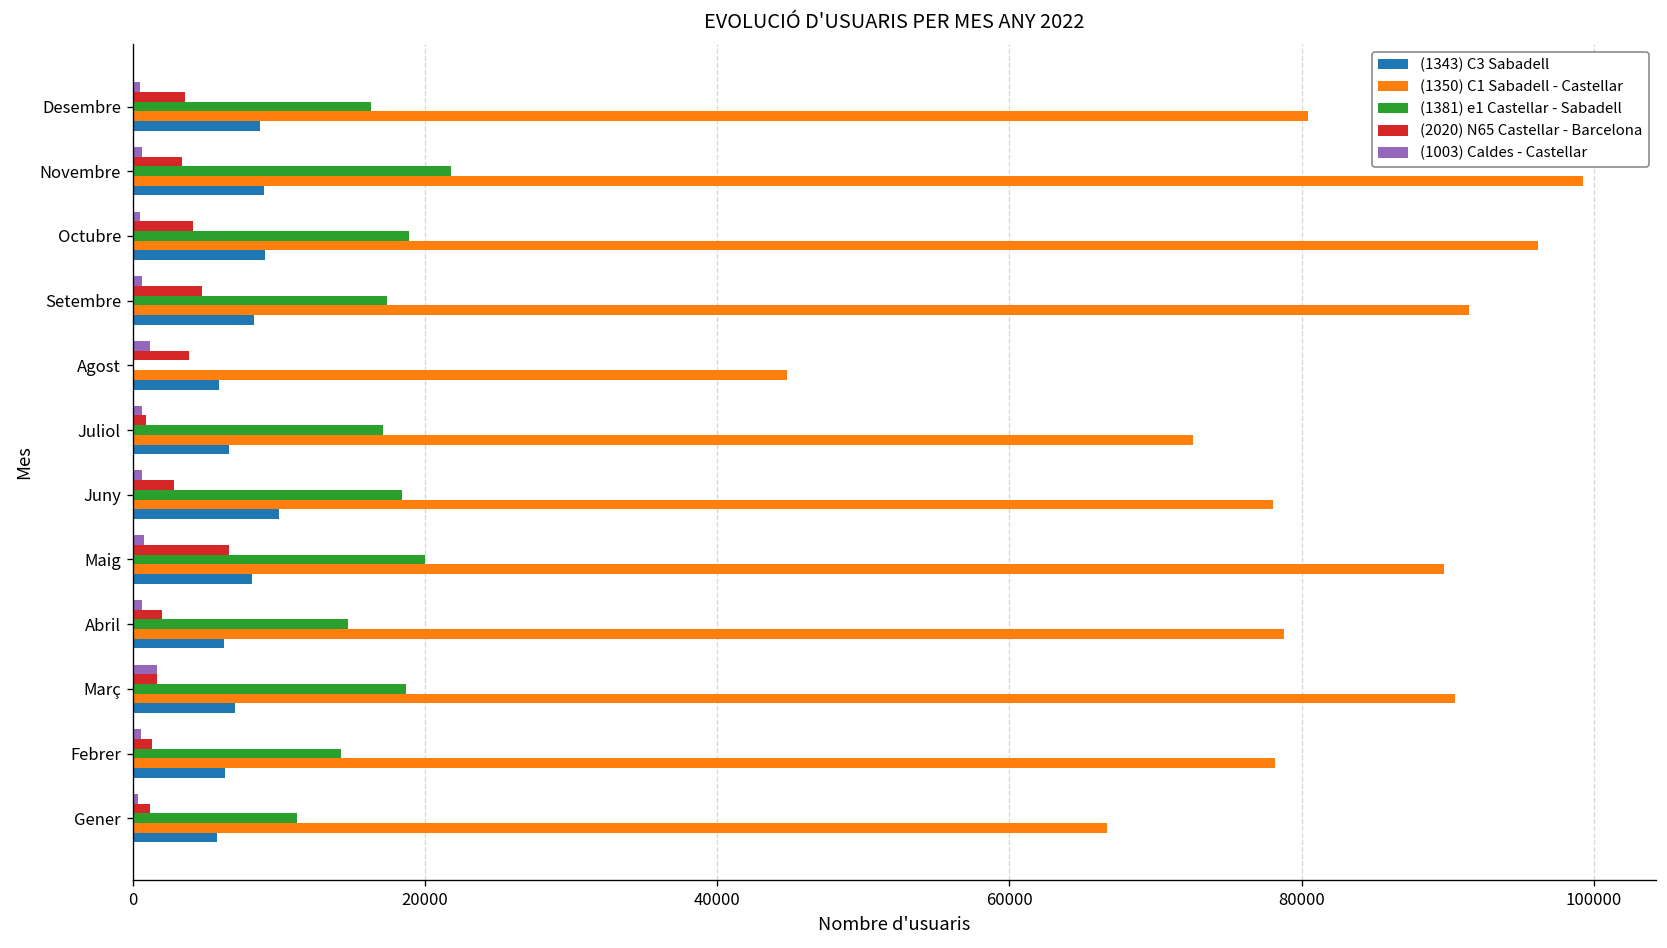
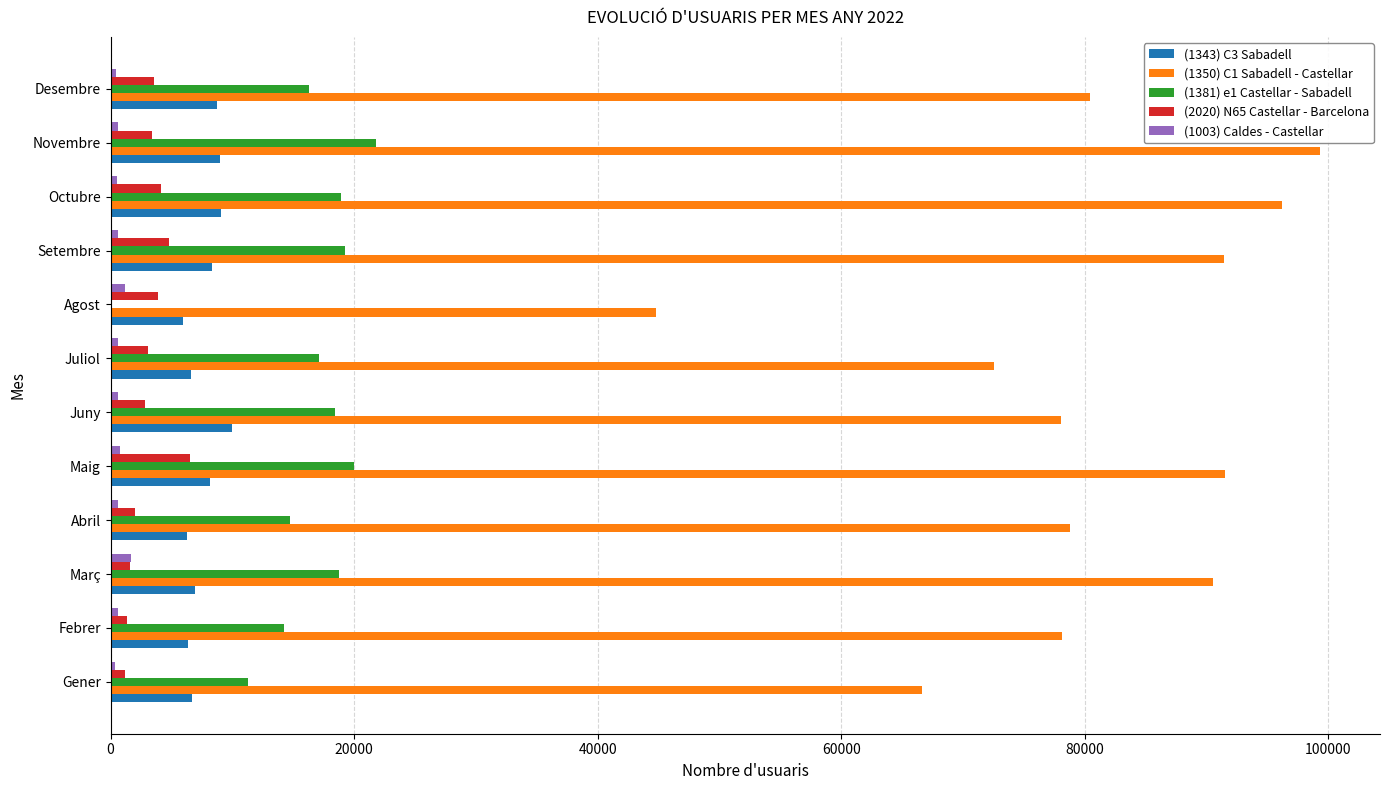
(1381) e1 Castellar - Sabadell, Setembre: 17400 -> 19200
(2020) N65 Castellar - Barcelona, Juliol: 900 -> 3100
(1350) C1 Sabadell - Castellar, Maig: 89700 -> 91500
(1343) C3 Sabadell, Gener: 5800 -> 6700
